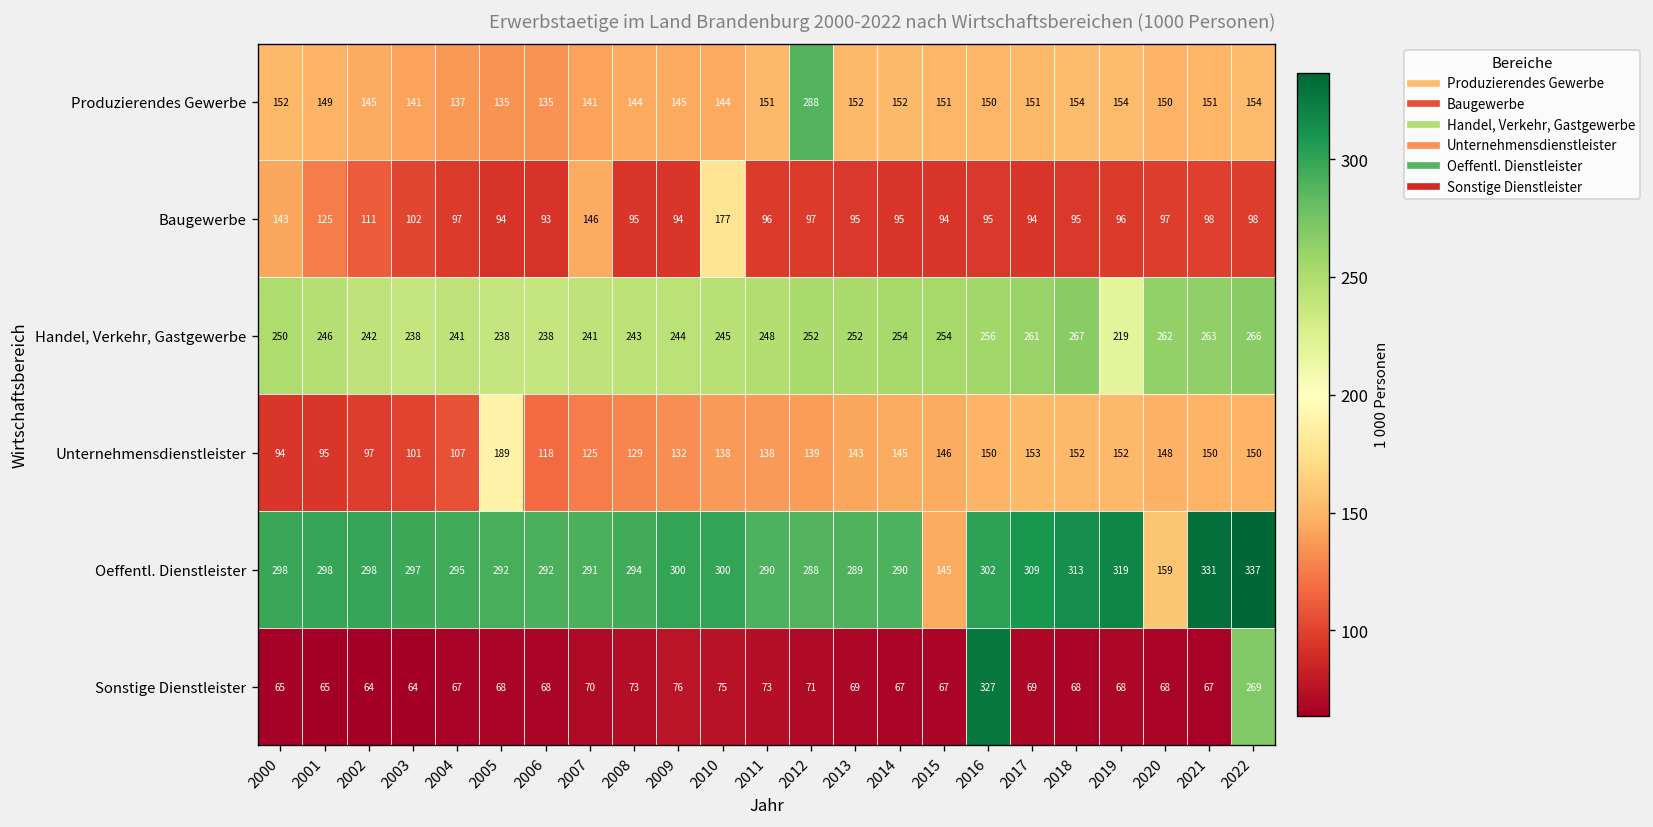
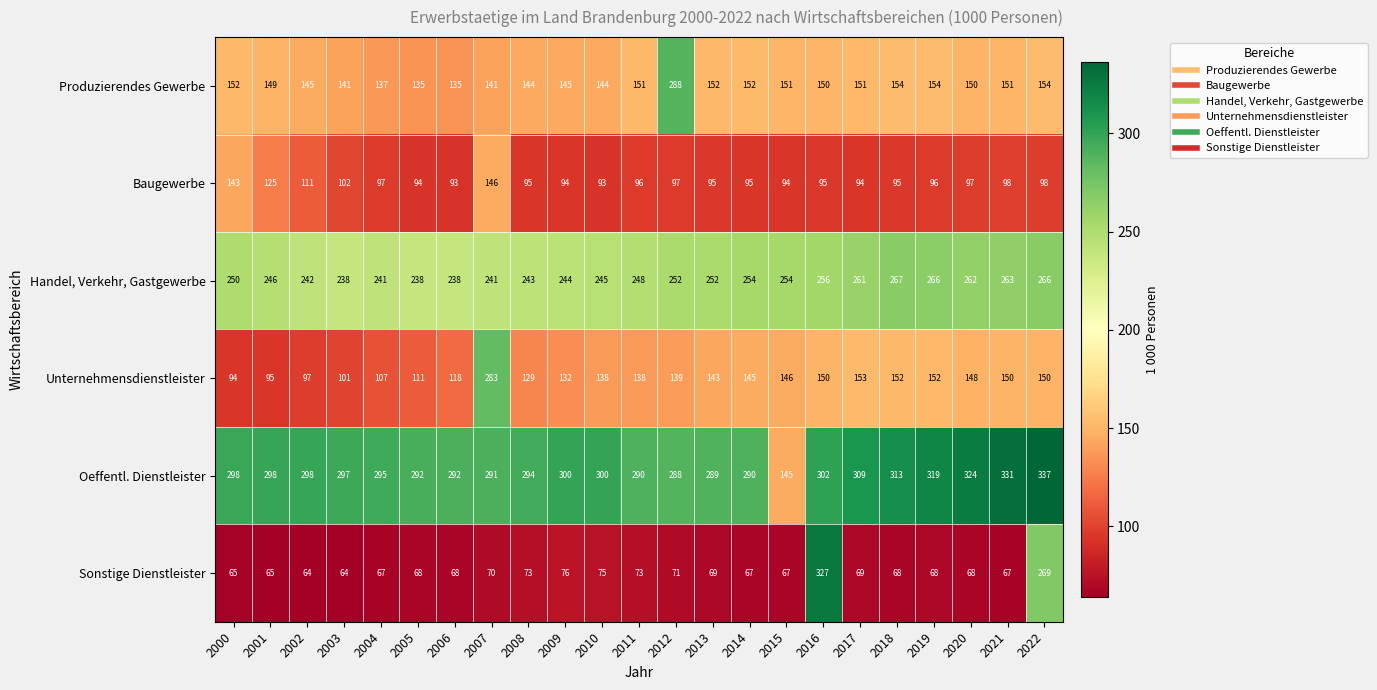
Baugewerbe, 2010: 177 -> 93
Handel, Verkehr, Gastgewerbe, 2019: 219 -> 266
Unternehmensdienstleister, 2005: 189 -> 111
Unternehmensdienstleister, 2007: 125 -> 283
Oeffentl. Dienstleister, 2020: 159 -> 324
